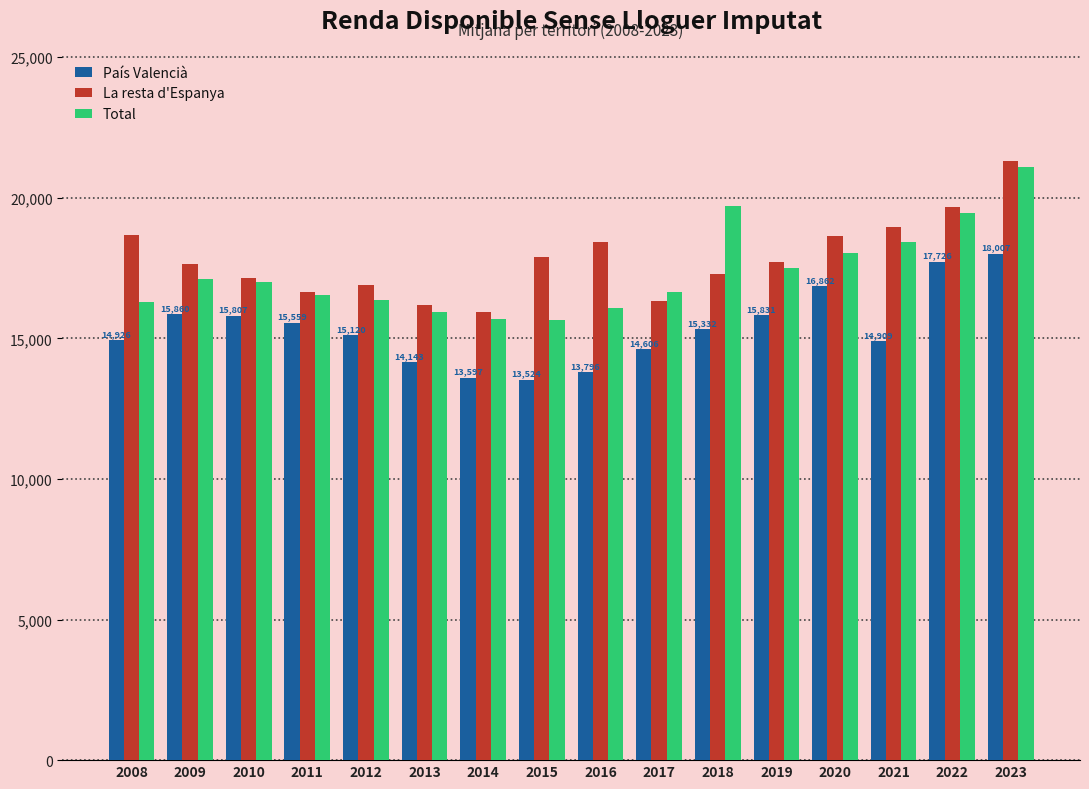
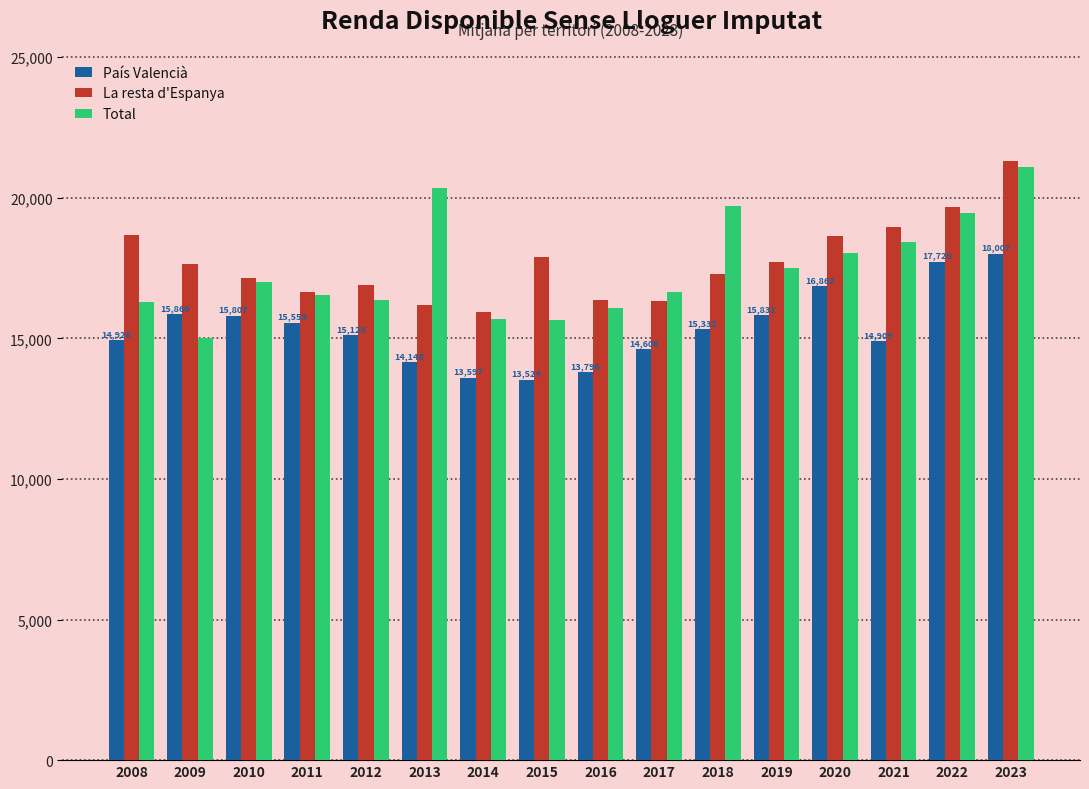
Total, 2009: 17,100 -> 15,000
Total, 2013: 16,000 -> 20,300
La resta d'Espanya, 2016: 18,400 -> 16,300
